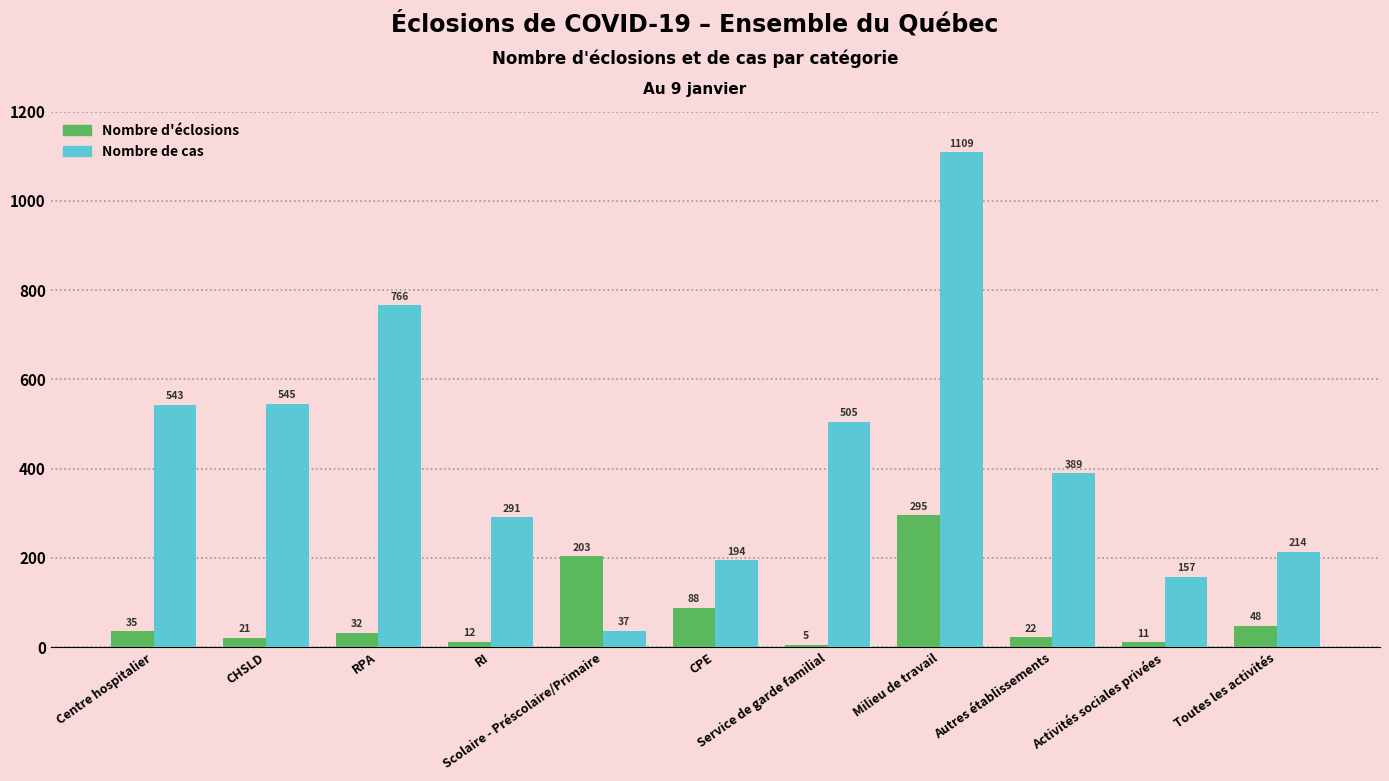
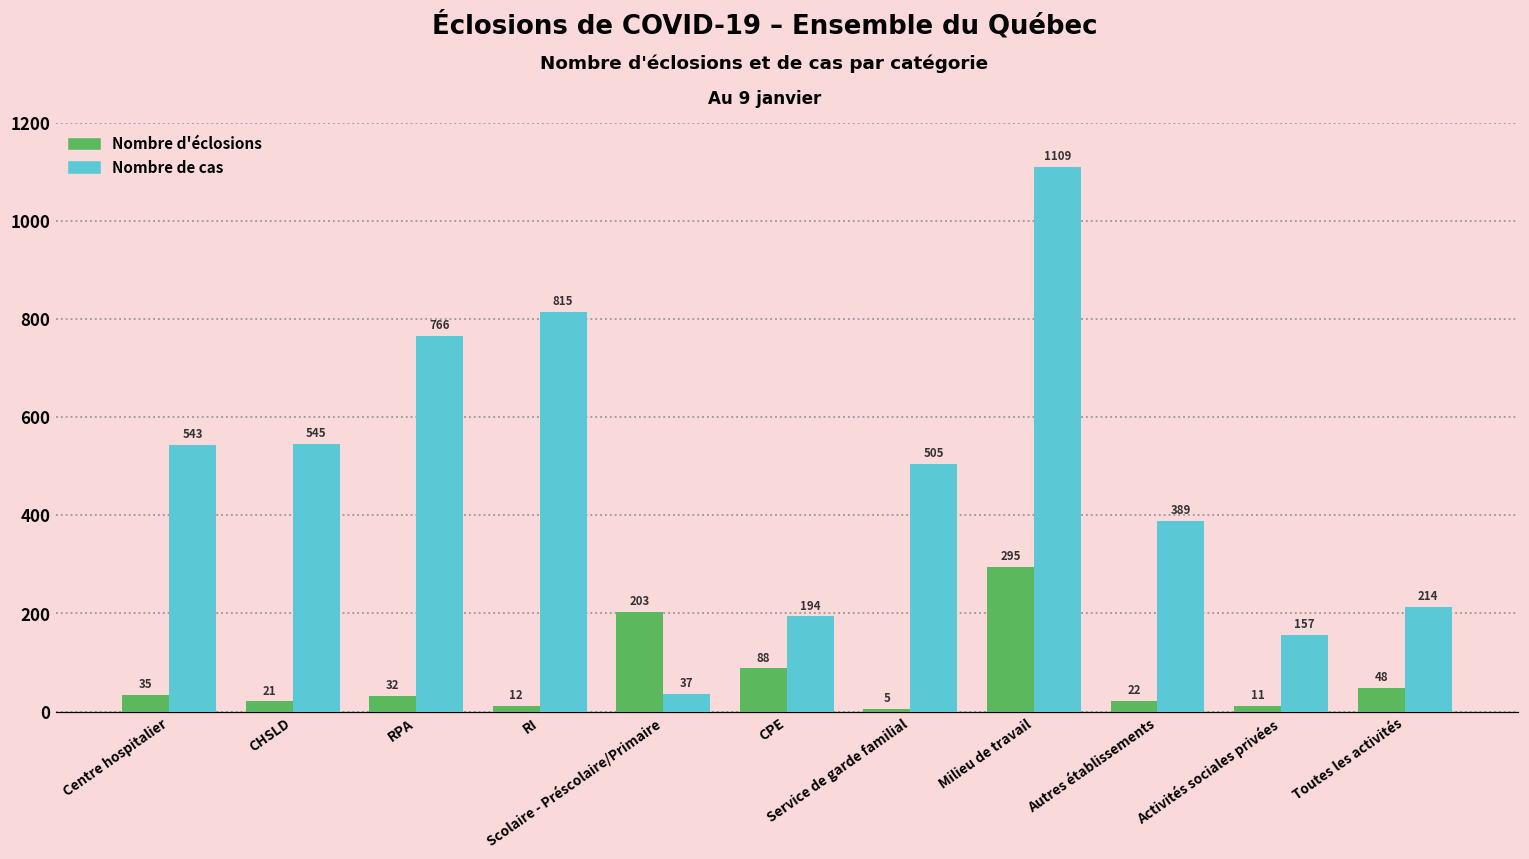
Nombre de cas, RI: 291 -> 815
